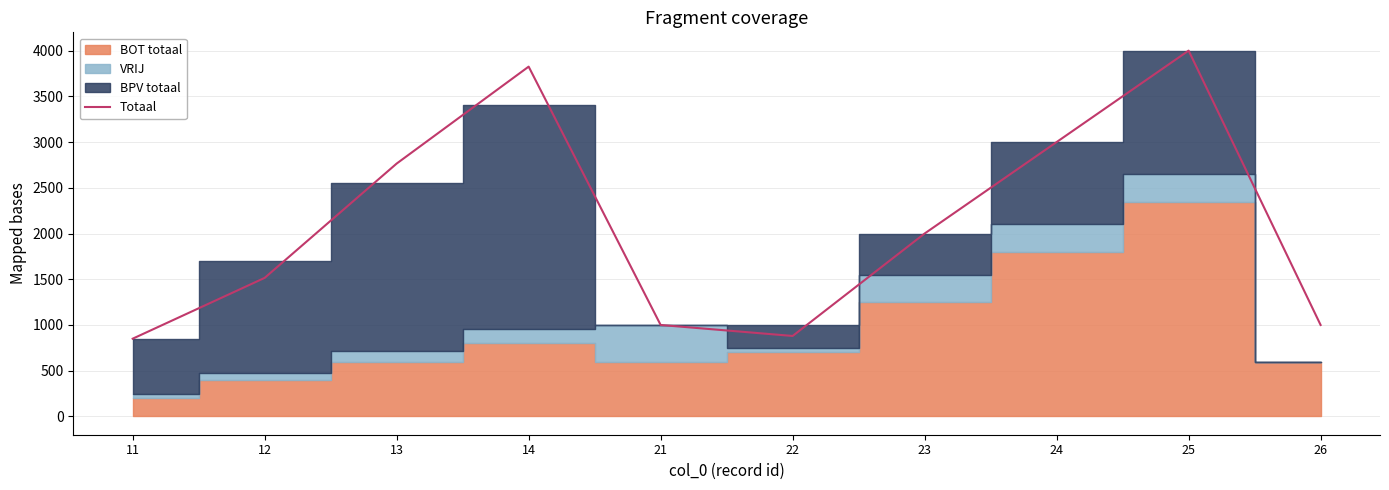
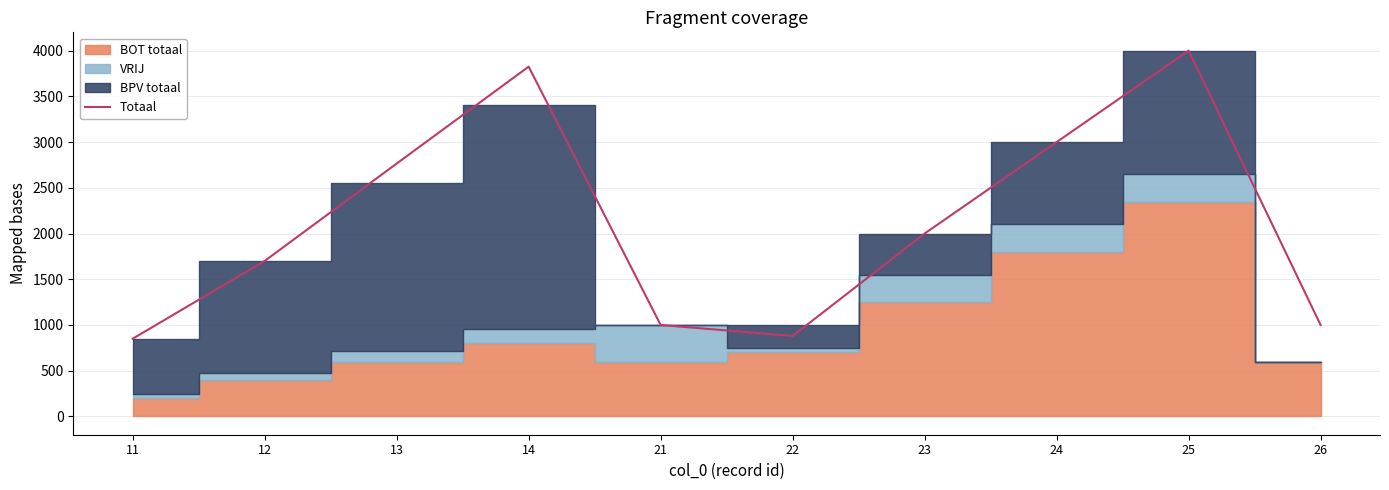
Totaal, 12: 1500 -> 1700
